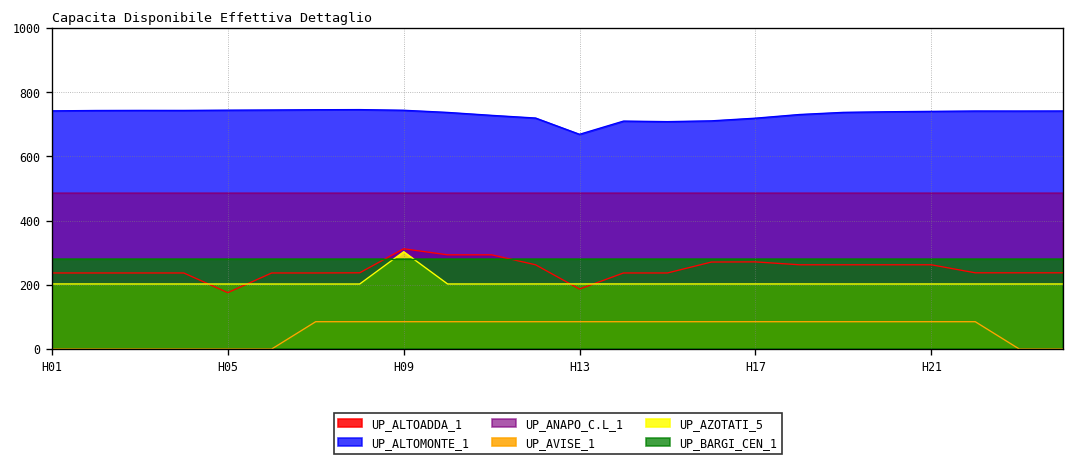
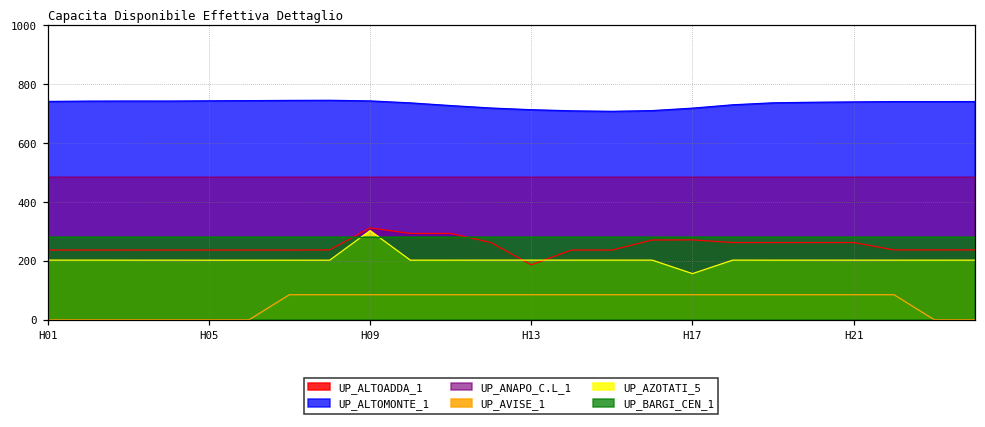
UP_ALTOADDA_1, H05: 180 -> 240
UP_ALTOMONTE_1, H13: 670 -> 710
UP_AZOTATI_5, H17: 200 -> 160
